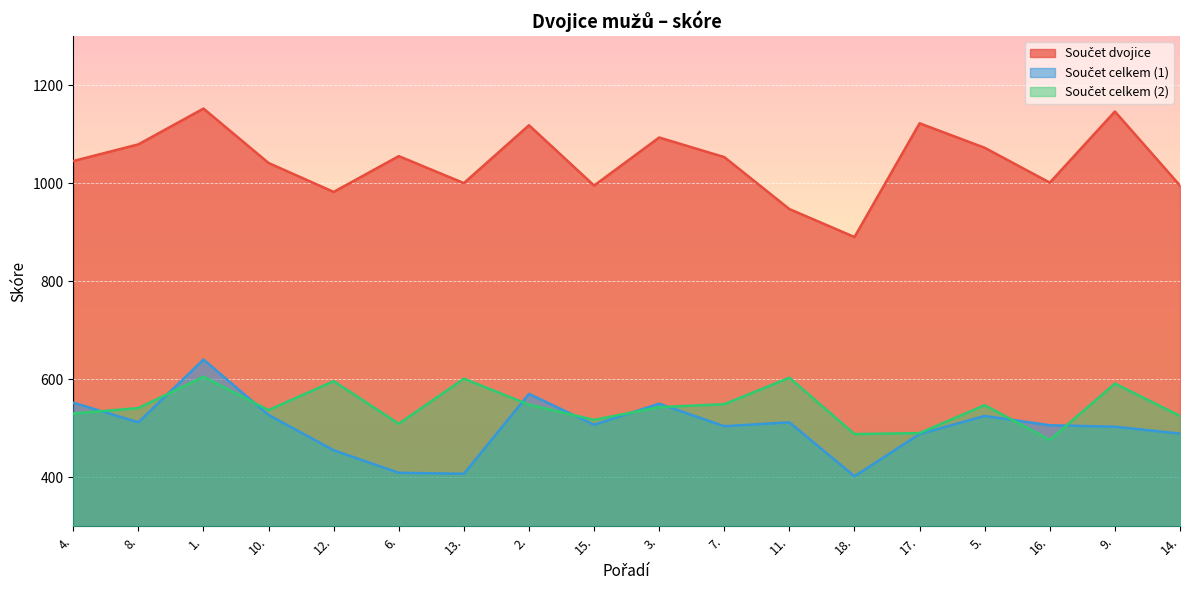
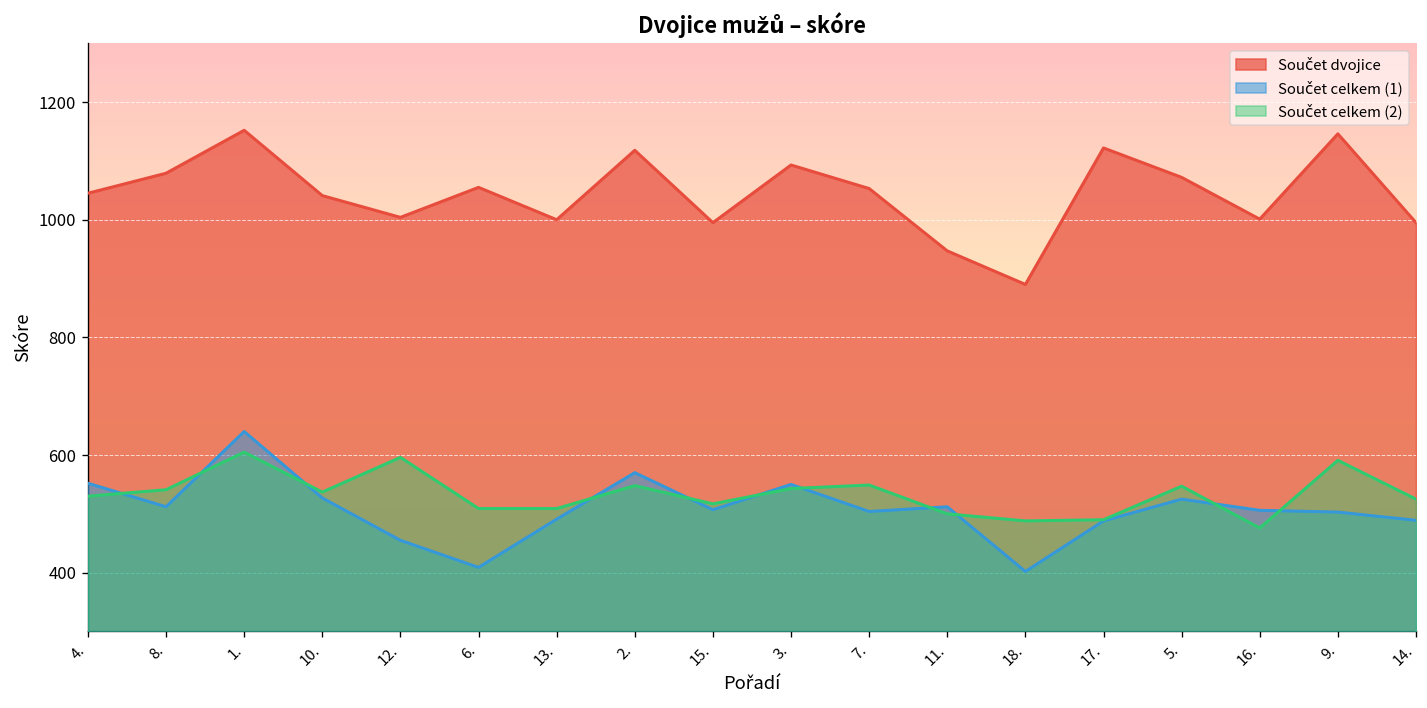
Součet dvojice, 12.: 980 -> 1000
Součet celkem (1), 13.: 410 -> 490
Součet celkem (2), 13.: 600 -> 510
Součet celkem (2), 11.: 600 -> 500
